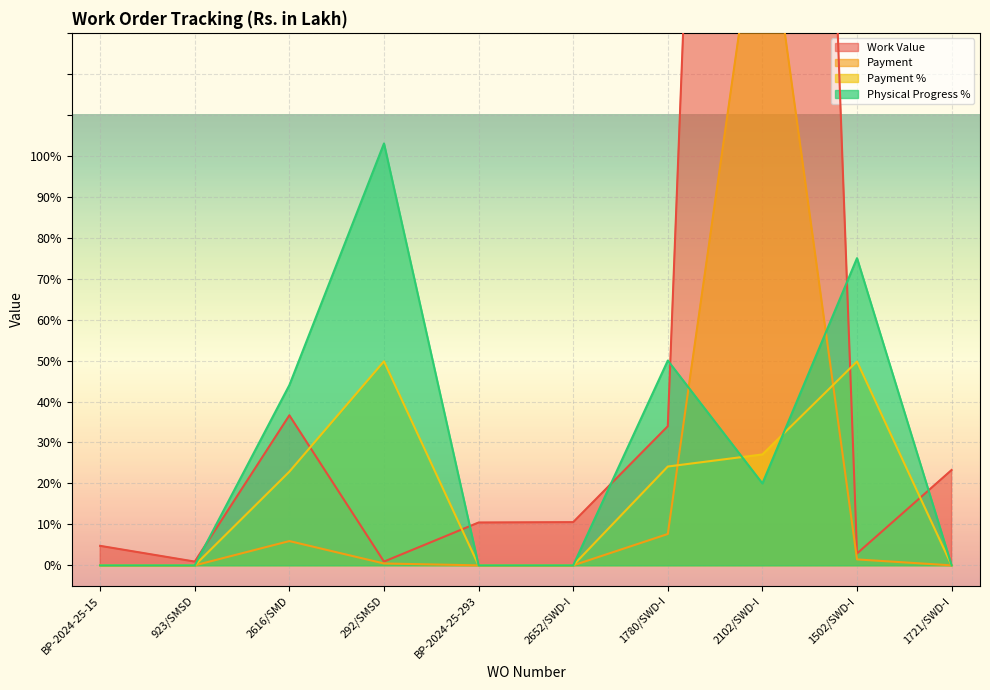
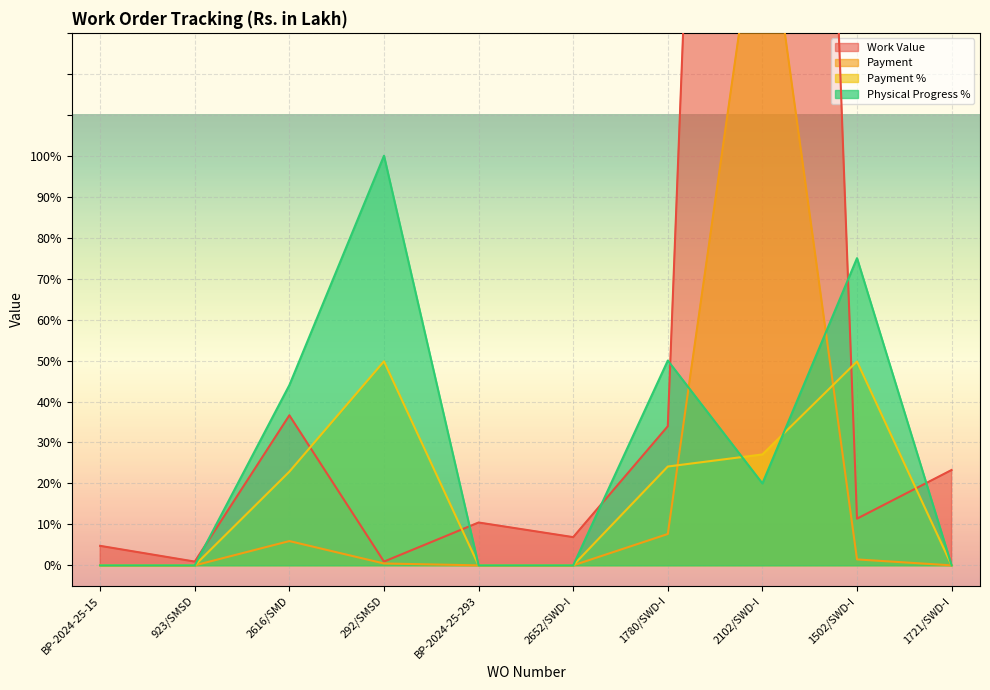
Physical Progress %, 292/SMSD: 103% -> 100%
Work Value, 2652/SWD-I: 11% -> 7%
Work Value, 1502/SWD-I: 3% -> 11%
